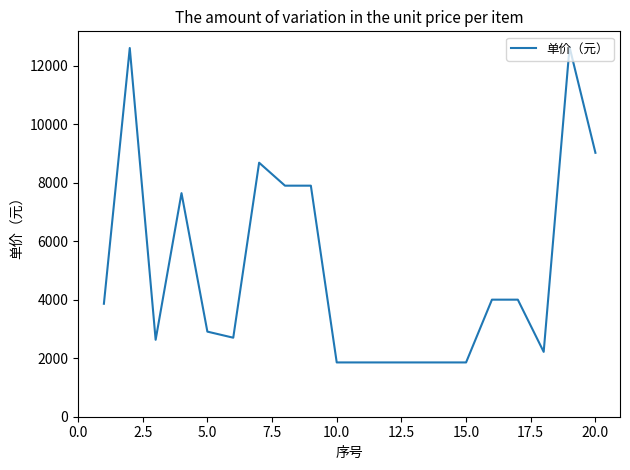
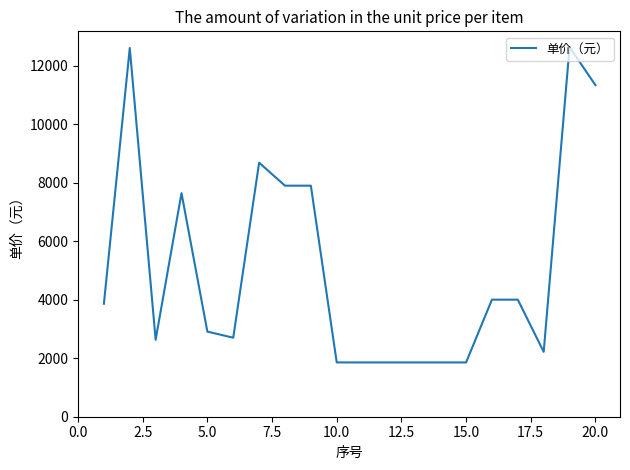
20.0: 9000 -> 11300
